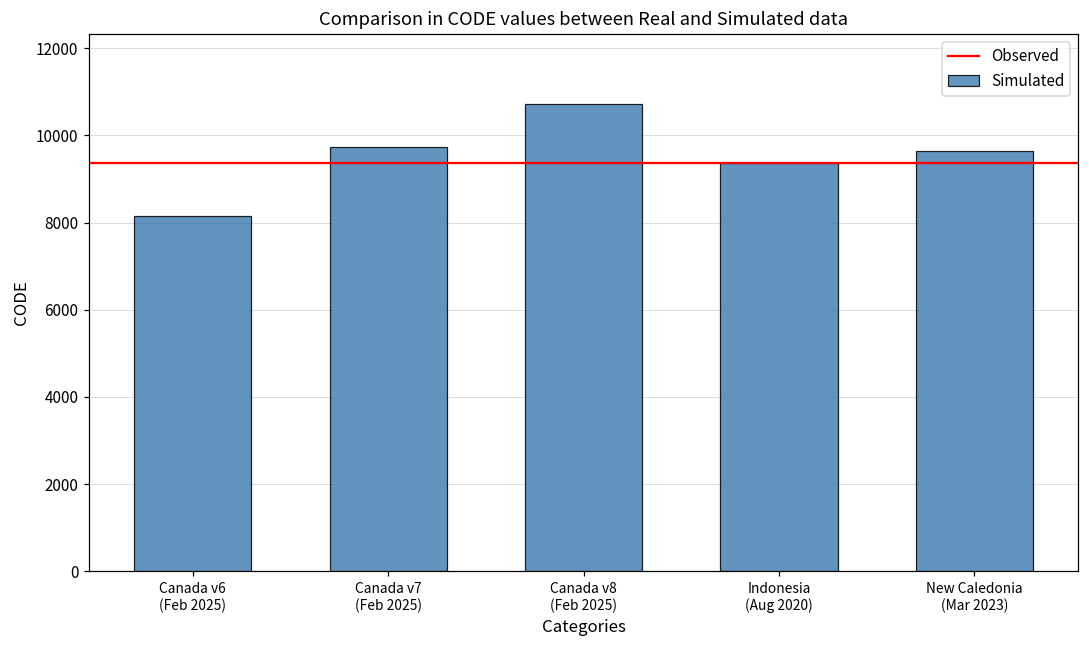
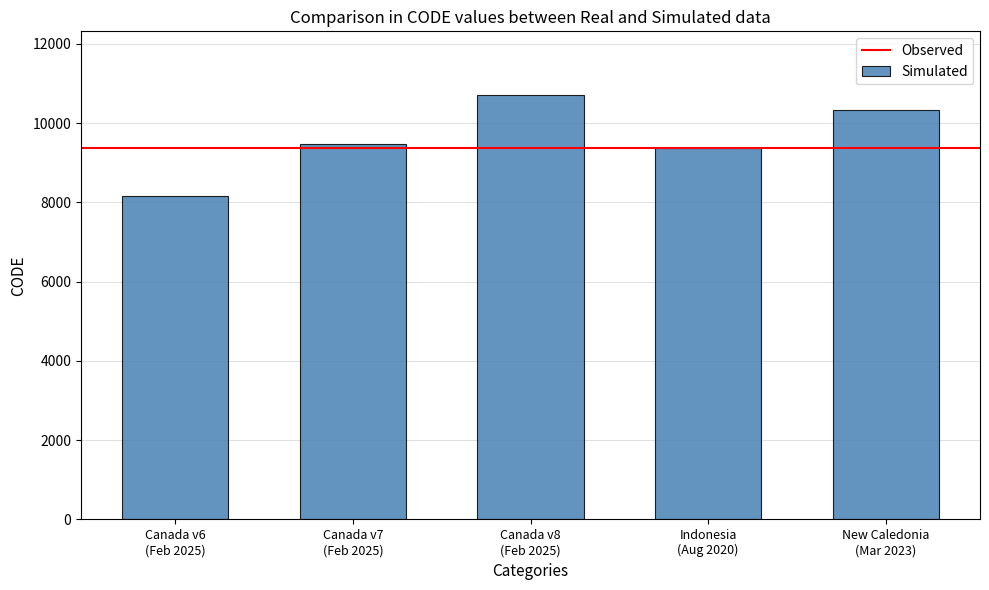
Canada v7 (Feb 2025): 9700 -> 9500
New Caledonia (Mar 2023): 9600 -> 10300
